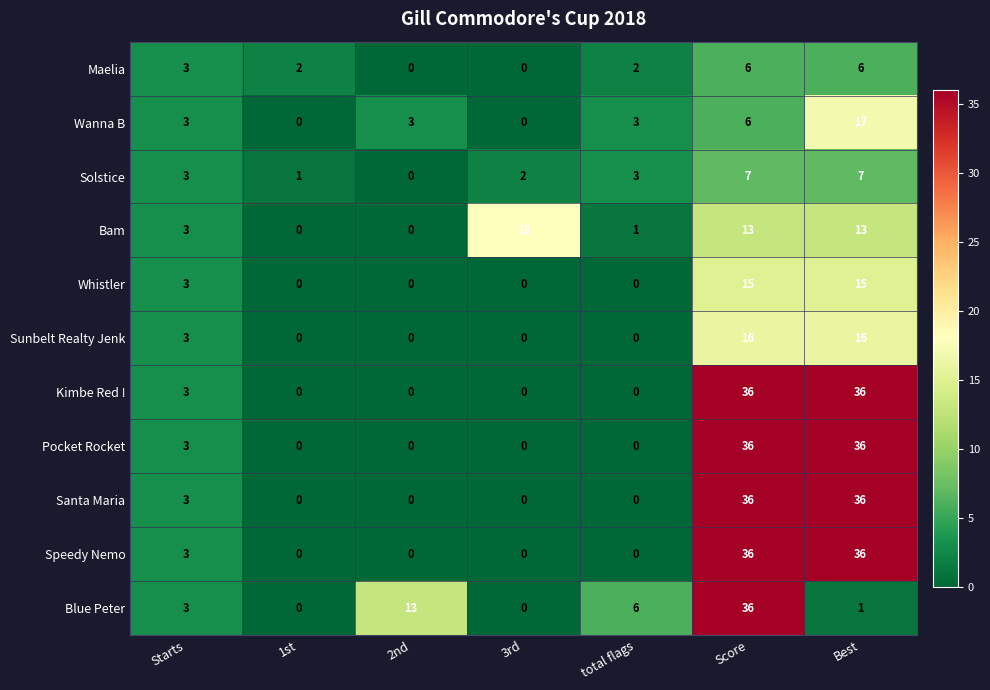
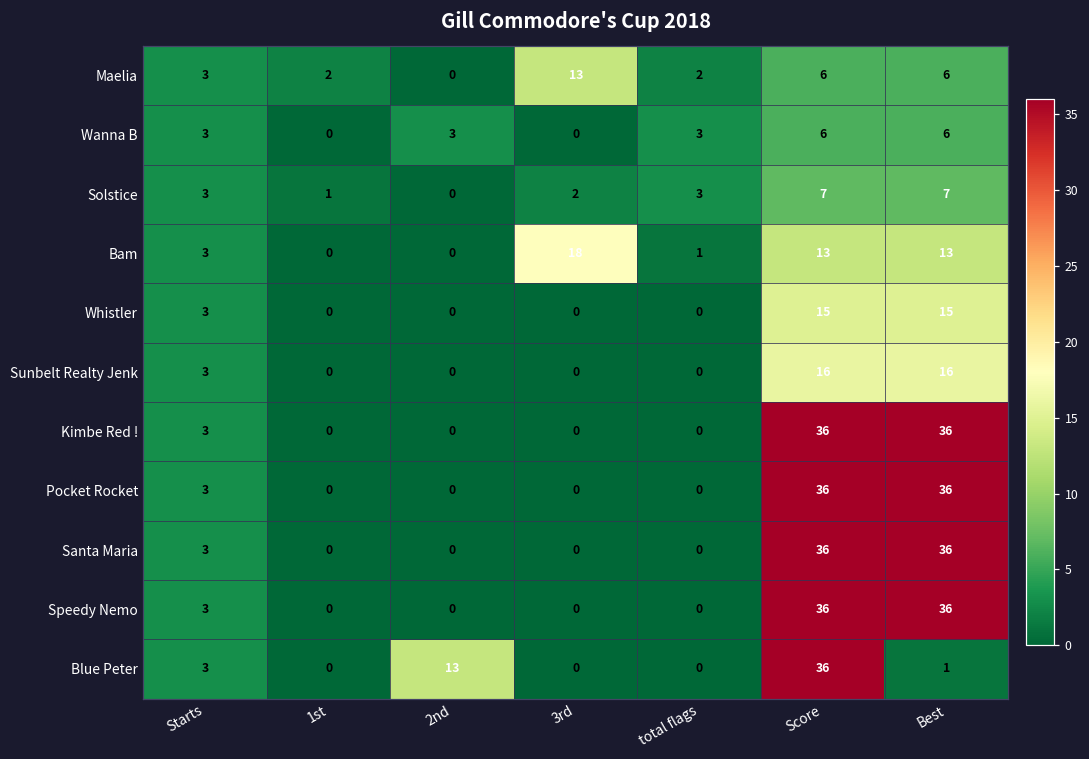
Maelia, 3rd: 0 -> 13
Wanna B, Best: 17 -> 6
Blue Peter, total flags: 6 -> 0
